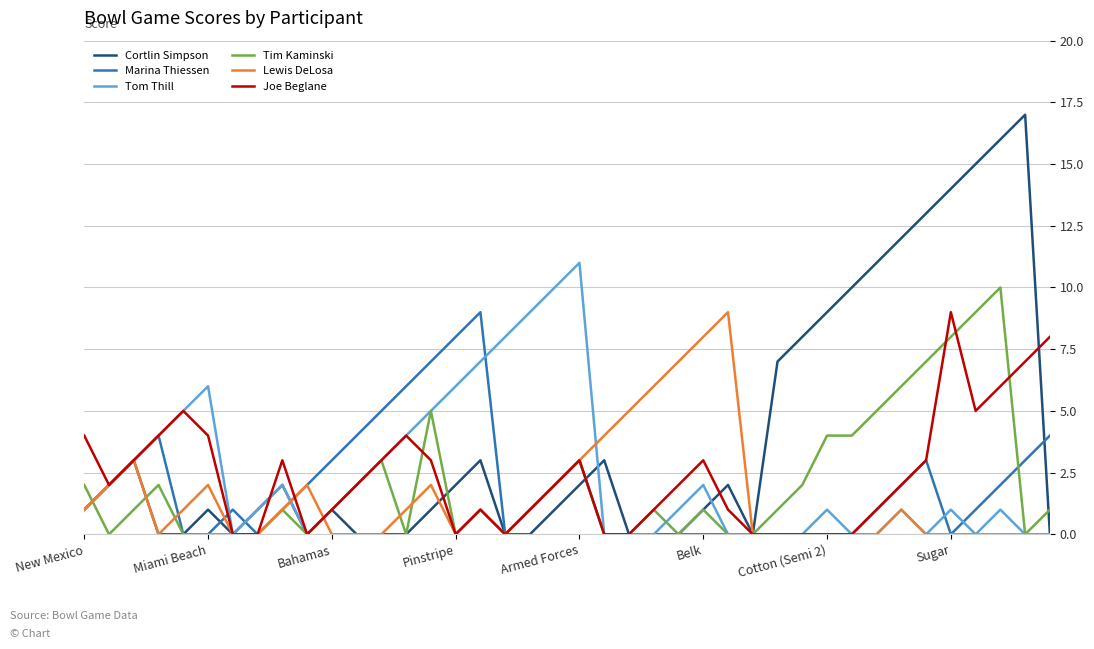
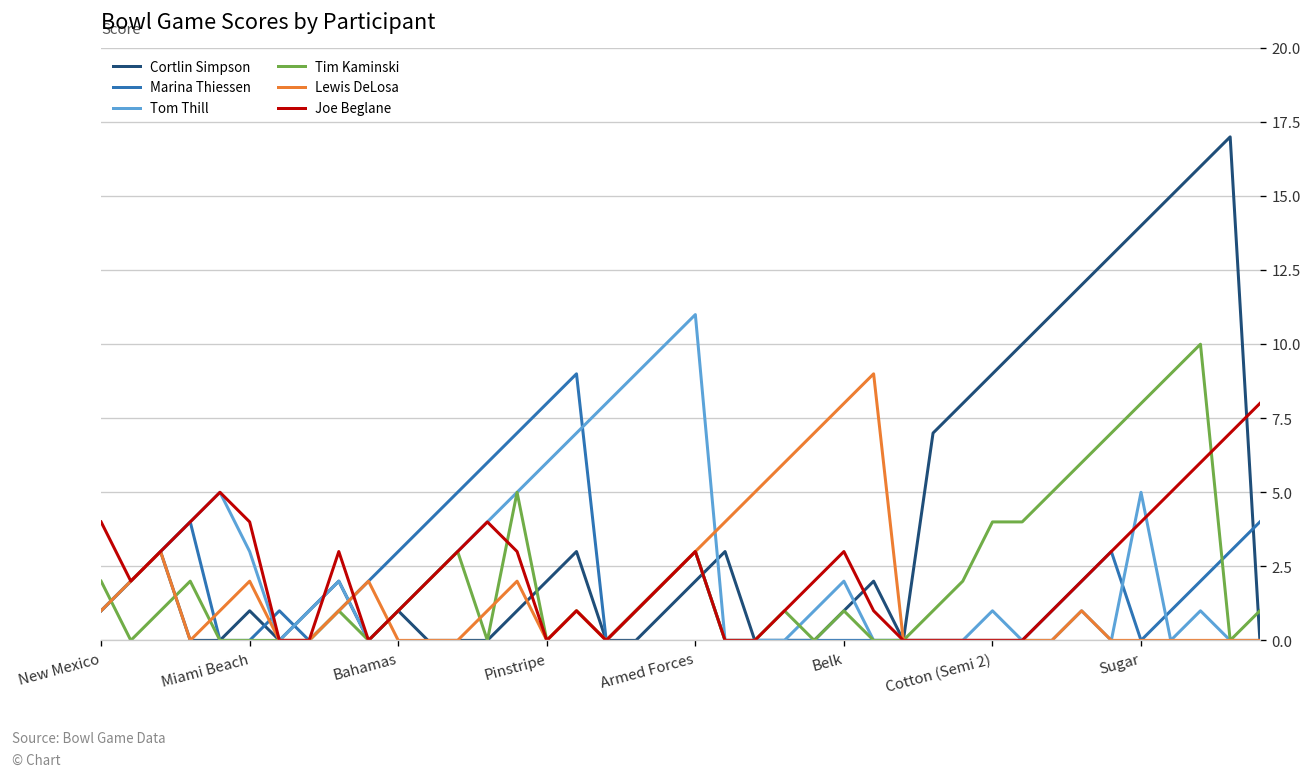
Tom Thill, Miami Beach: 6 -> 3
Tom Thill, Sugar: 1 -> 5
Joe Beglane, Sugar: 9 -> 4
